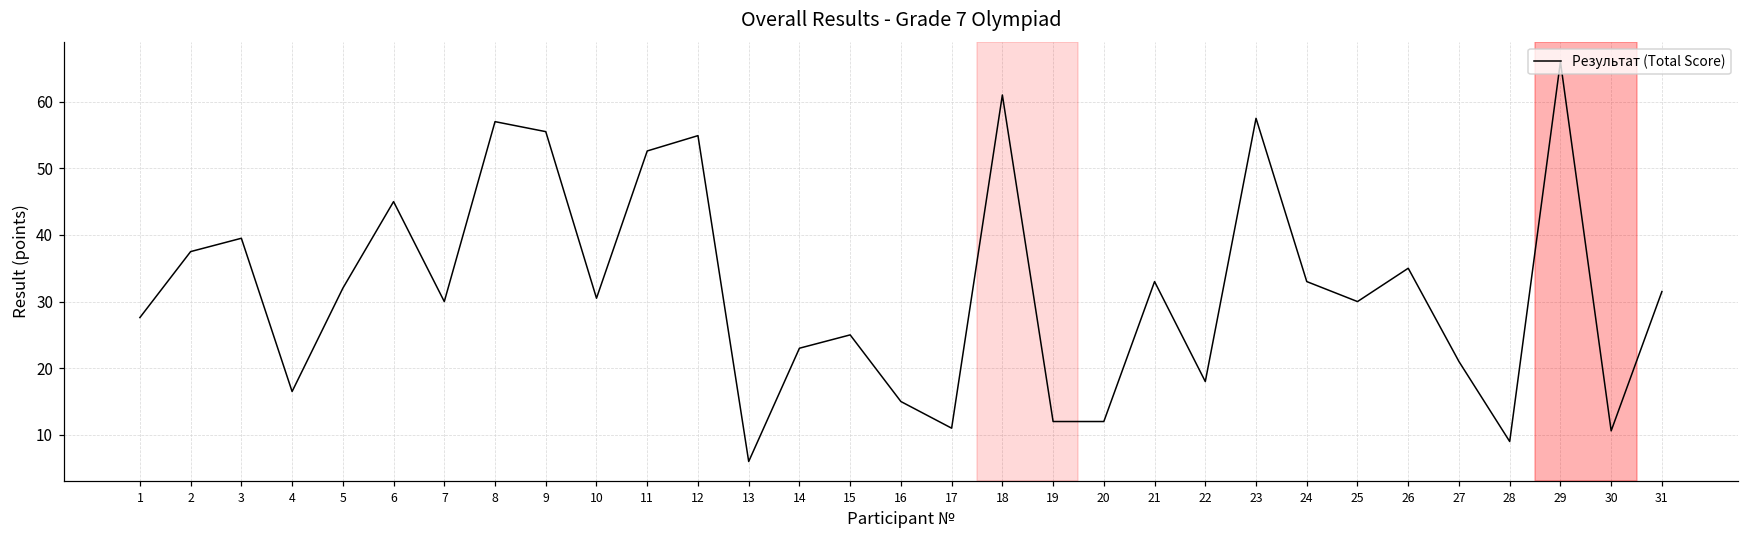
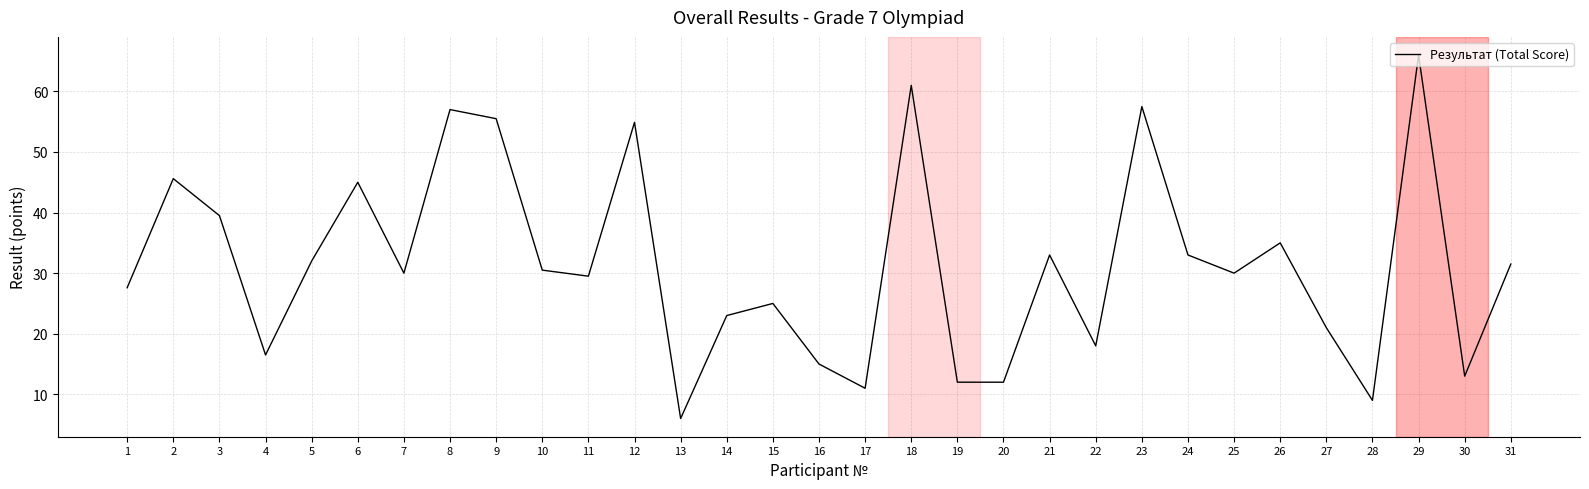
2: 38 -> 46
11: 53 -> 30
30: 11 -> 13
